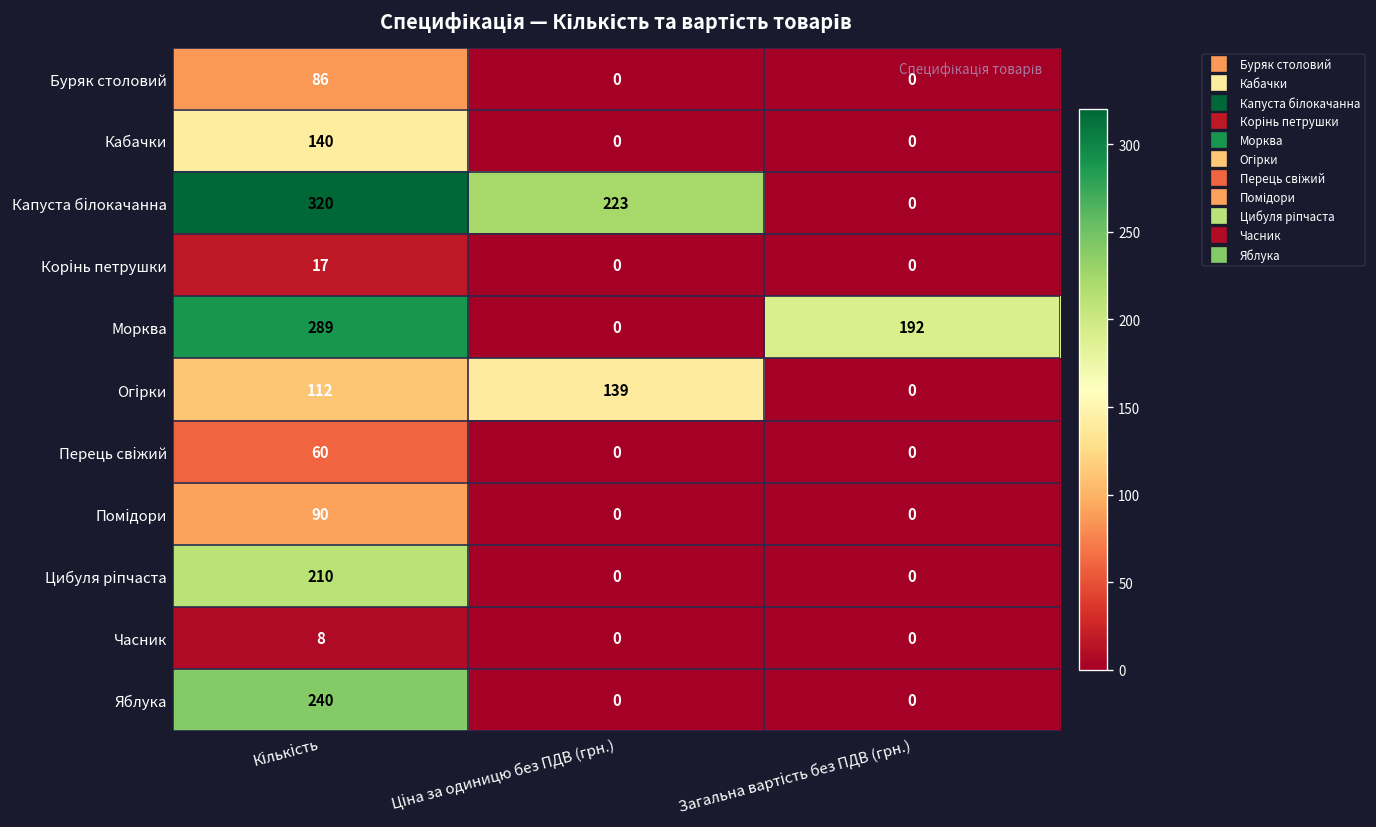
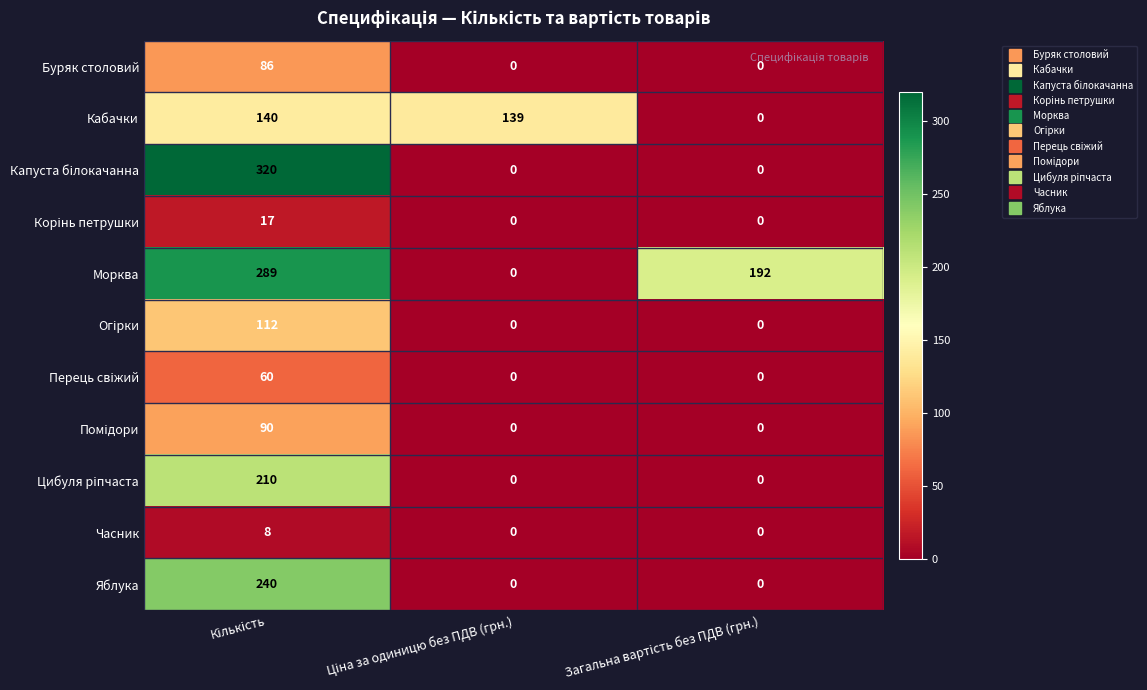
Кабачки, Ціна за одиницю без ПДВ (грн.): 0 -> 139
Капуста білокачанна, Ціна за одиницю без ПДВ (грн.): 223 -> 0
Огірки, Ціна за одиницю без ПДВ (грн.): 139 -> 0
